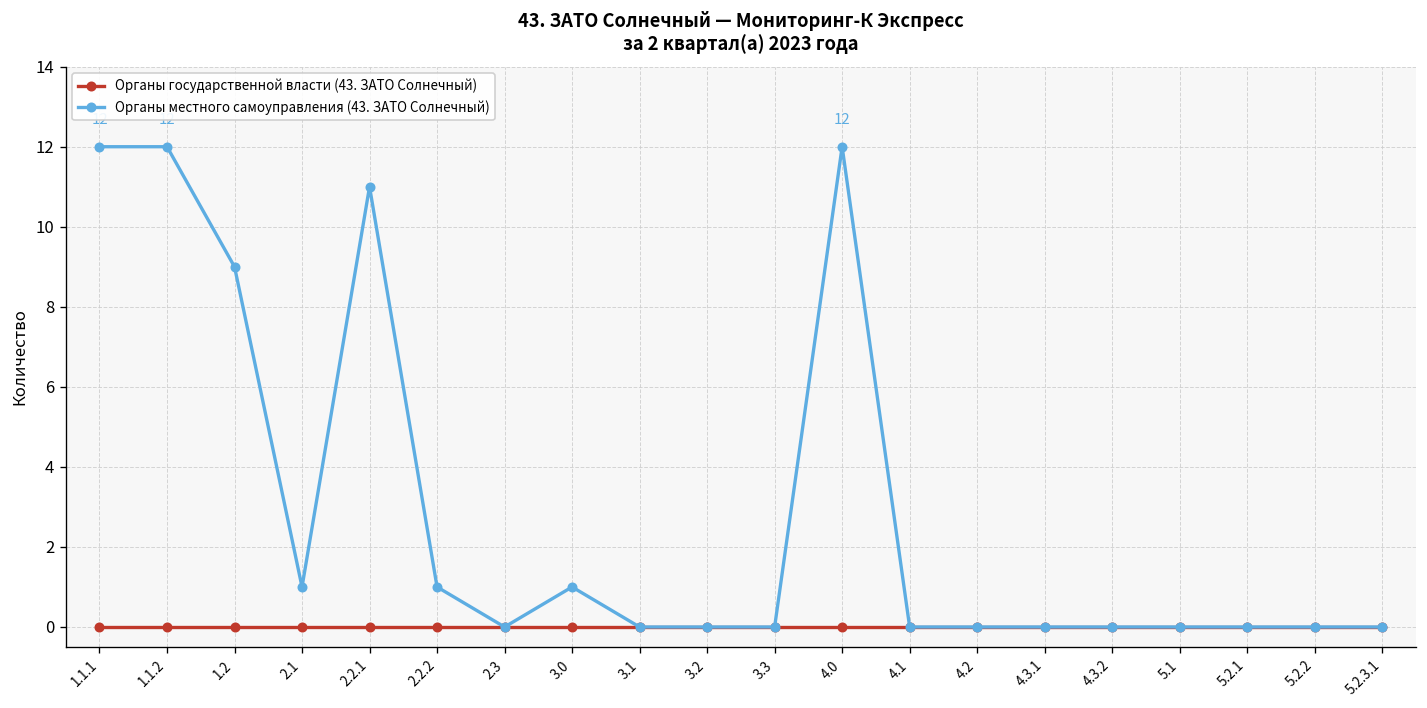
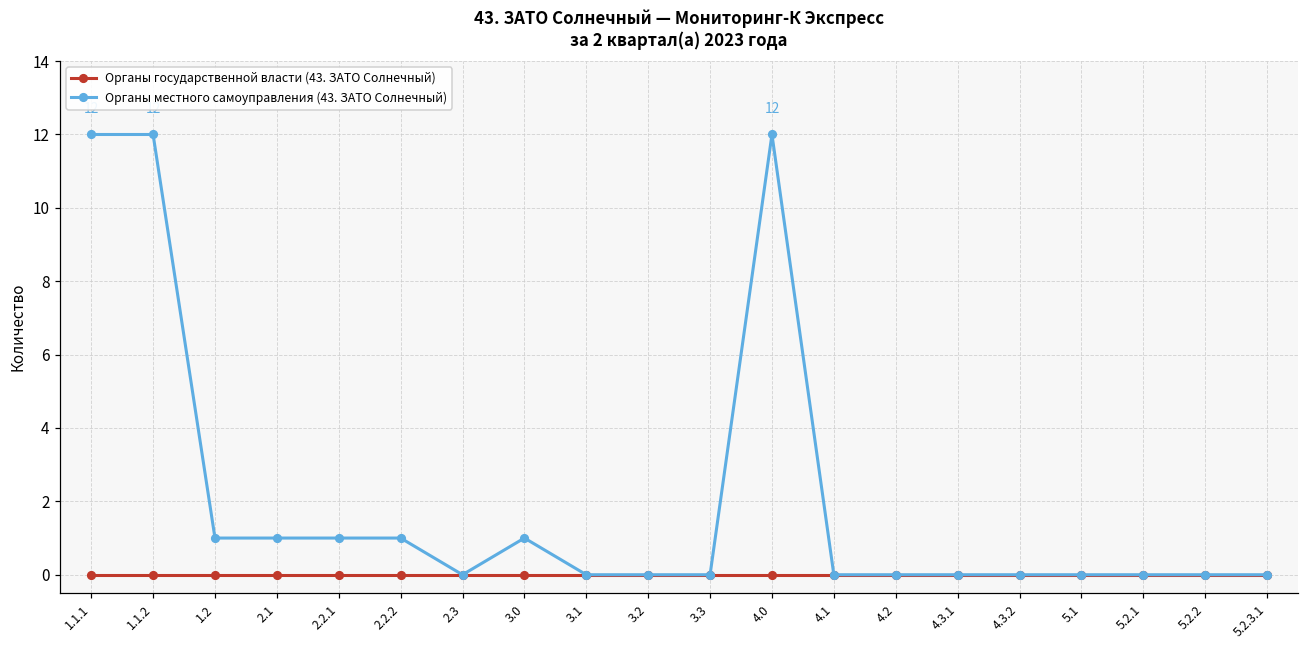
Органы местного самоуправления (43. ЗАТО Солнечный), 1.2: 9 -> 1
Органы местного самоуправления (43. ЗАТО Солнечный), 2.2.1: 11 -> 1
